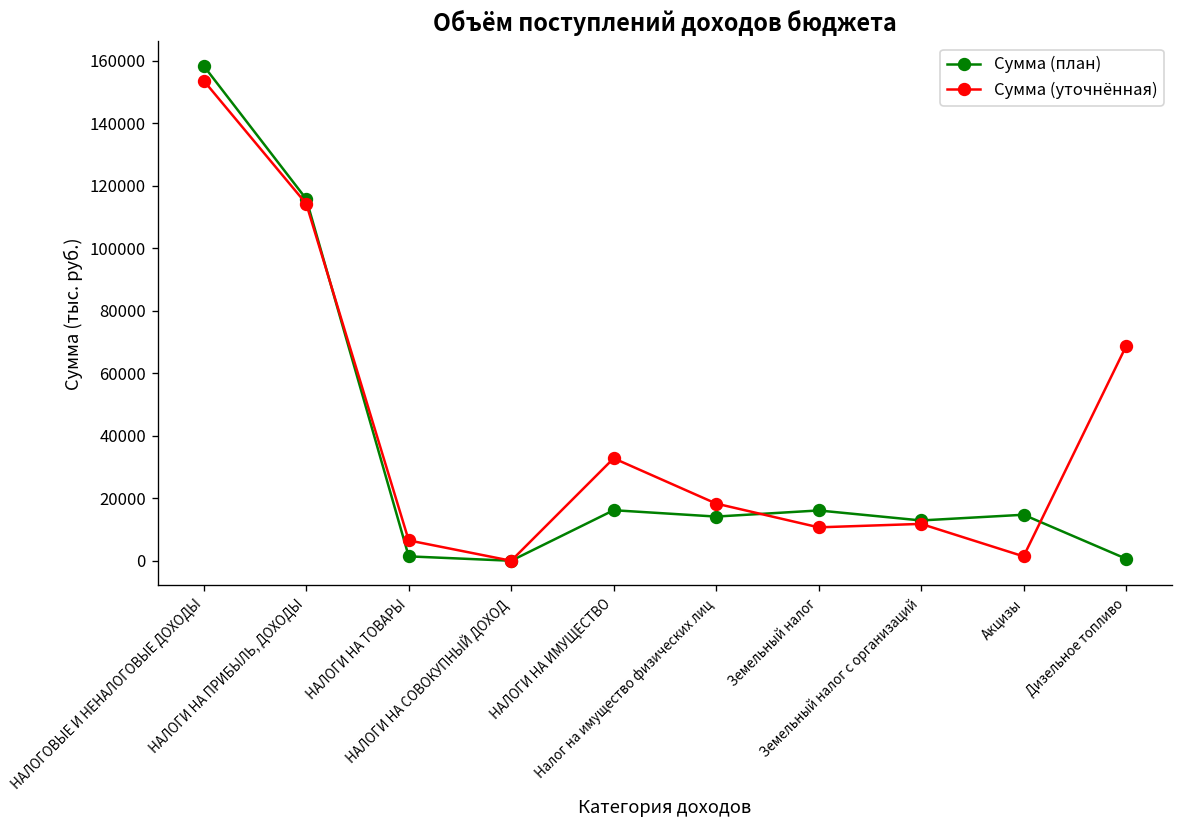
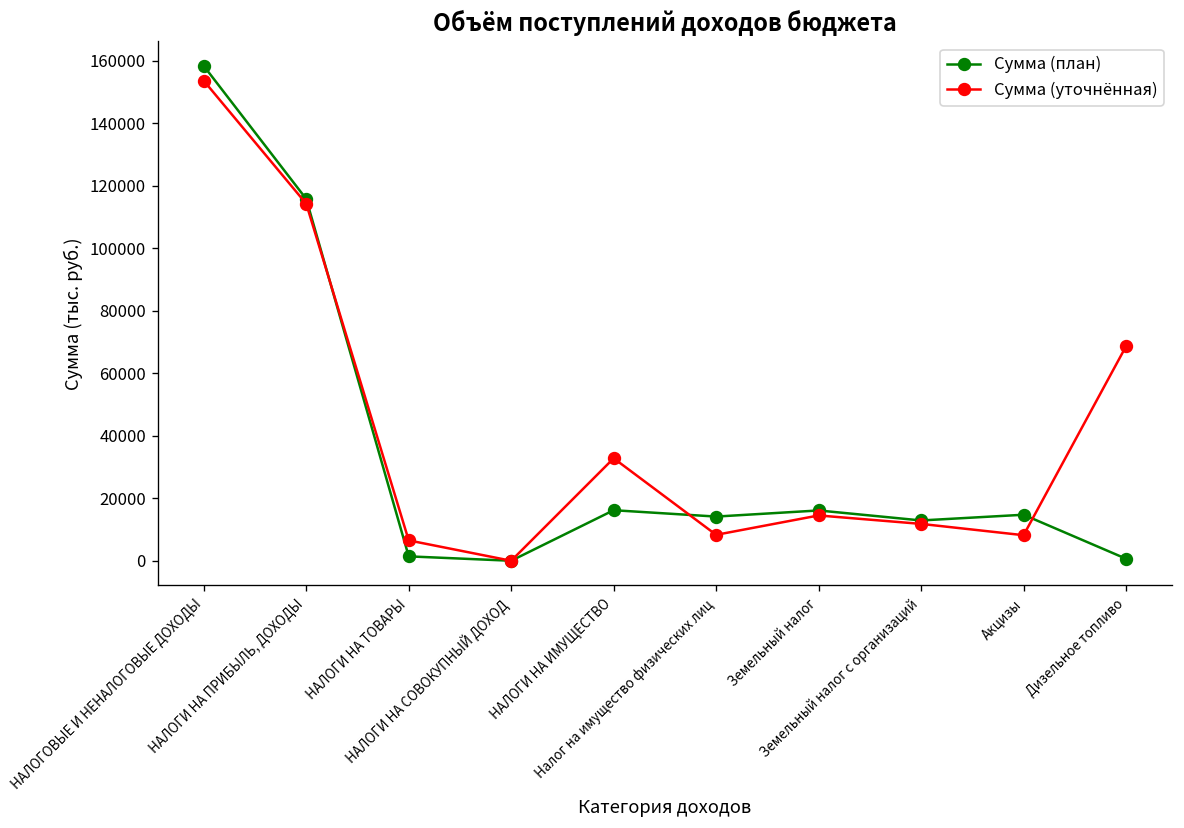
Сумма (уточнённая), Налог на имущество физических лиц: 18000 -> 8000
Сумма (уточнённая), Земельный налог: 11000 -> 15000
Сумма (уточнённая), Акцизы: 1000 -> 8000
